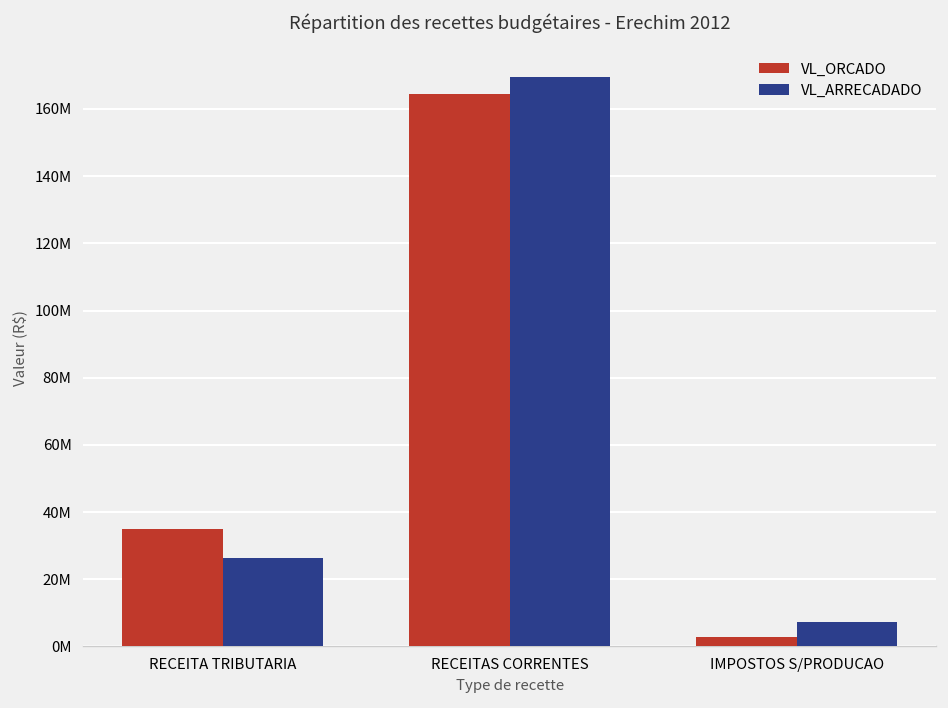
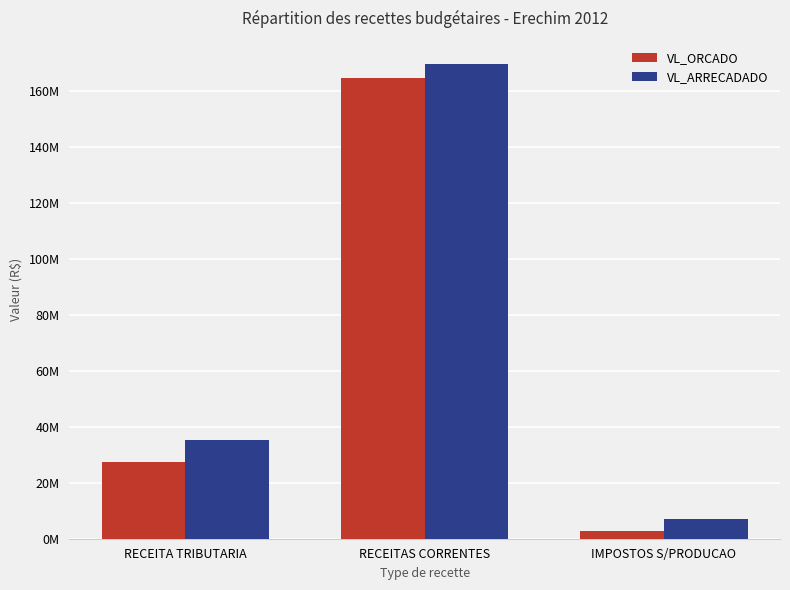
VL_ORCADO, RECEITA TRIBUTARIA: 35000000 -> 28000000
VL_ARRECADADO, RECEITA TRIBUTARIA: 26000000 -> 35000000
